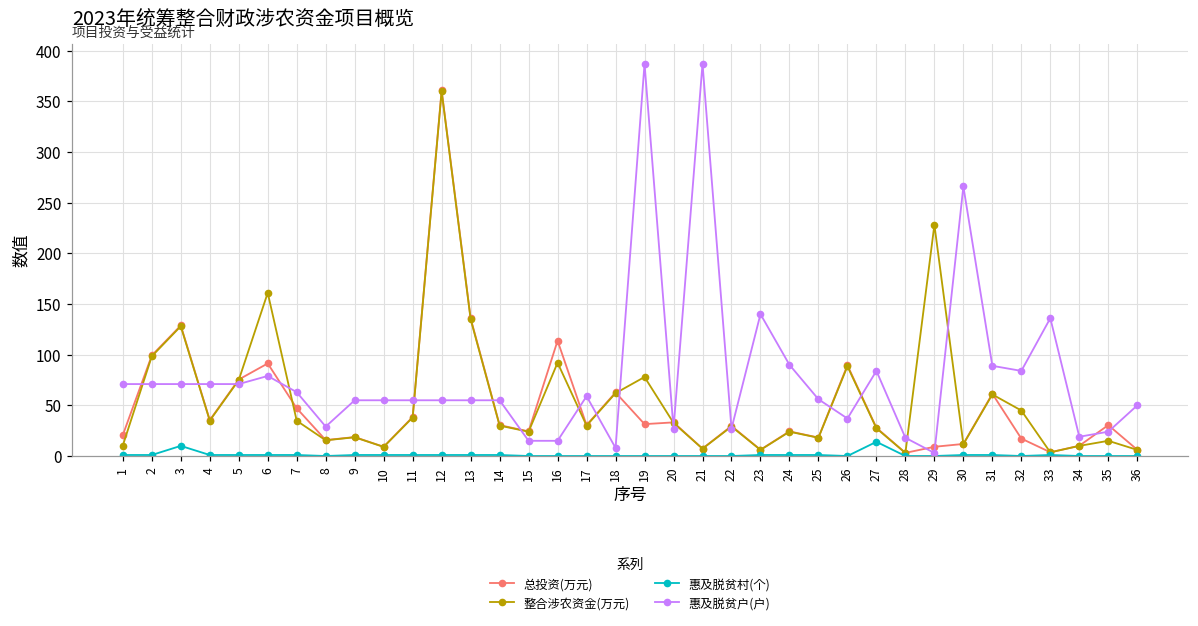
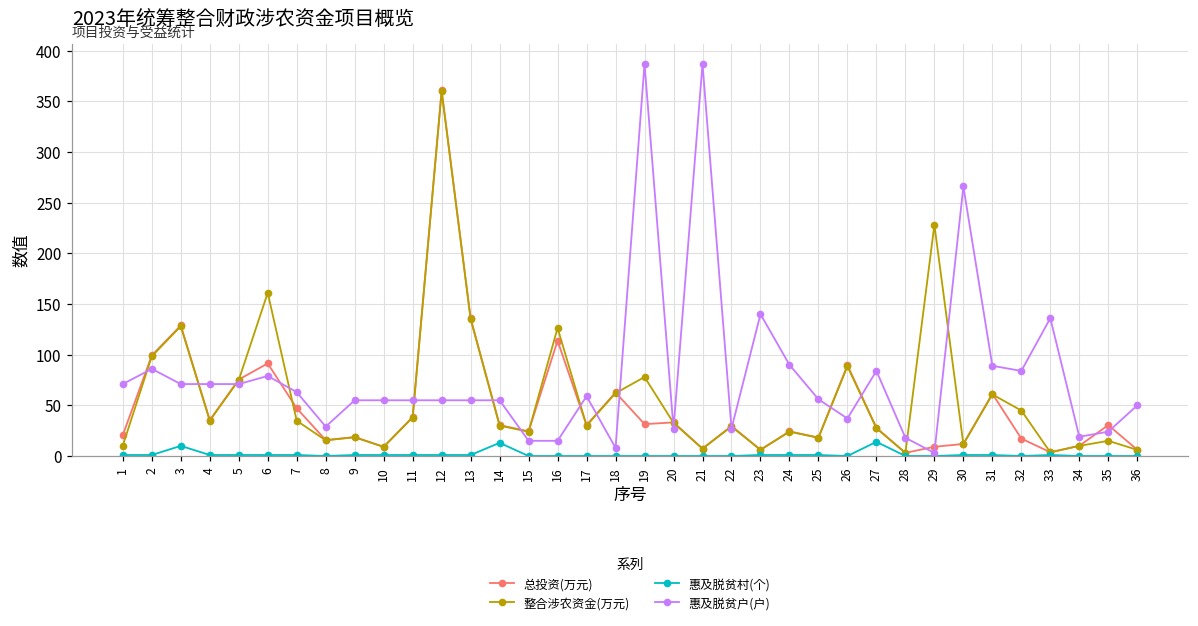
惠及脱贫户(户), 2: 70 -> 90
惠及脱贫村(个), 14: 0 -> 10
整合涉农资金(万元), 16: 90 -> 130
